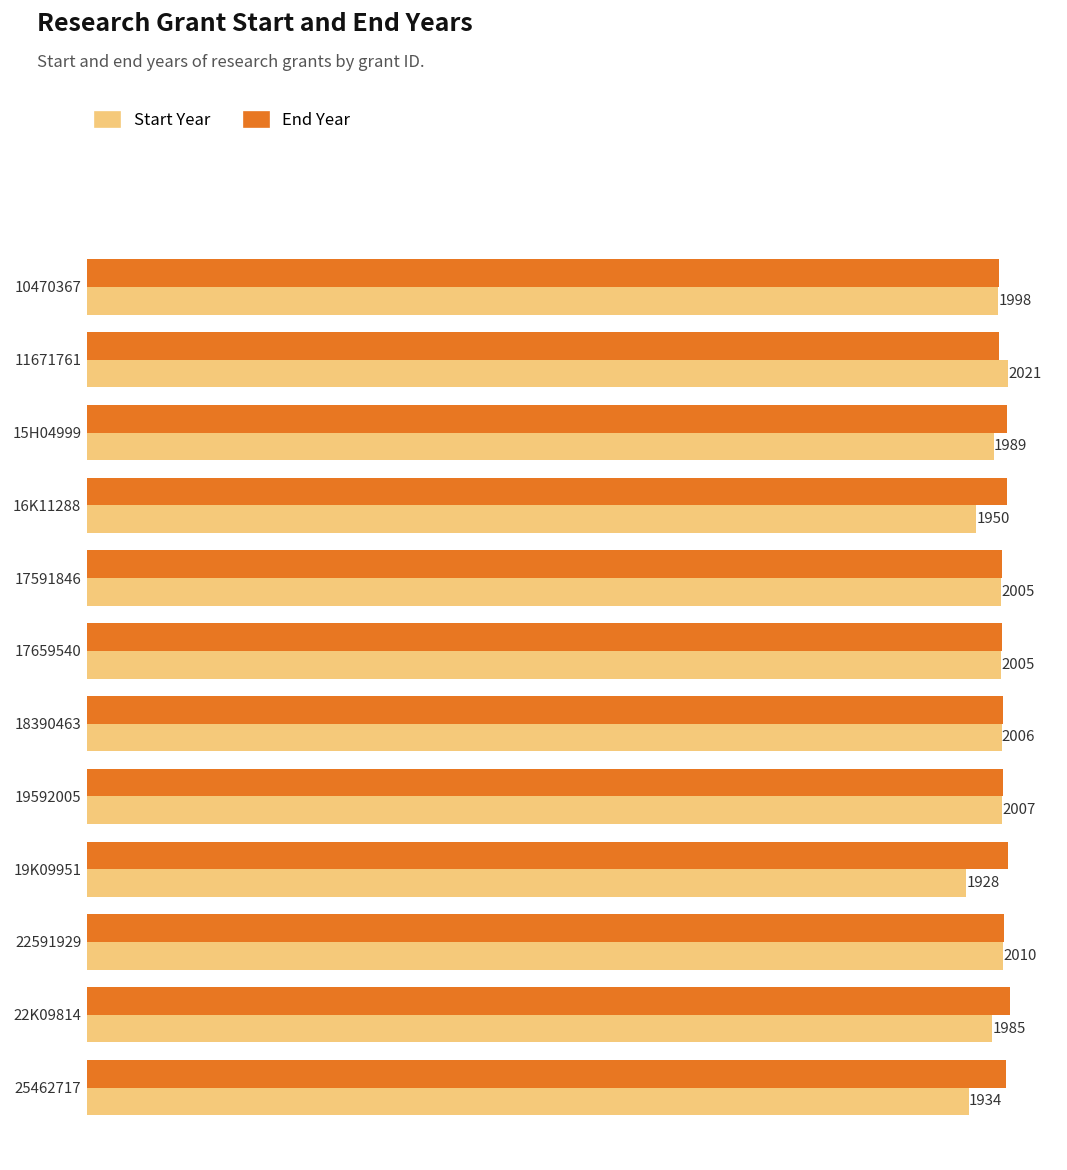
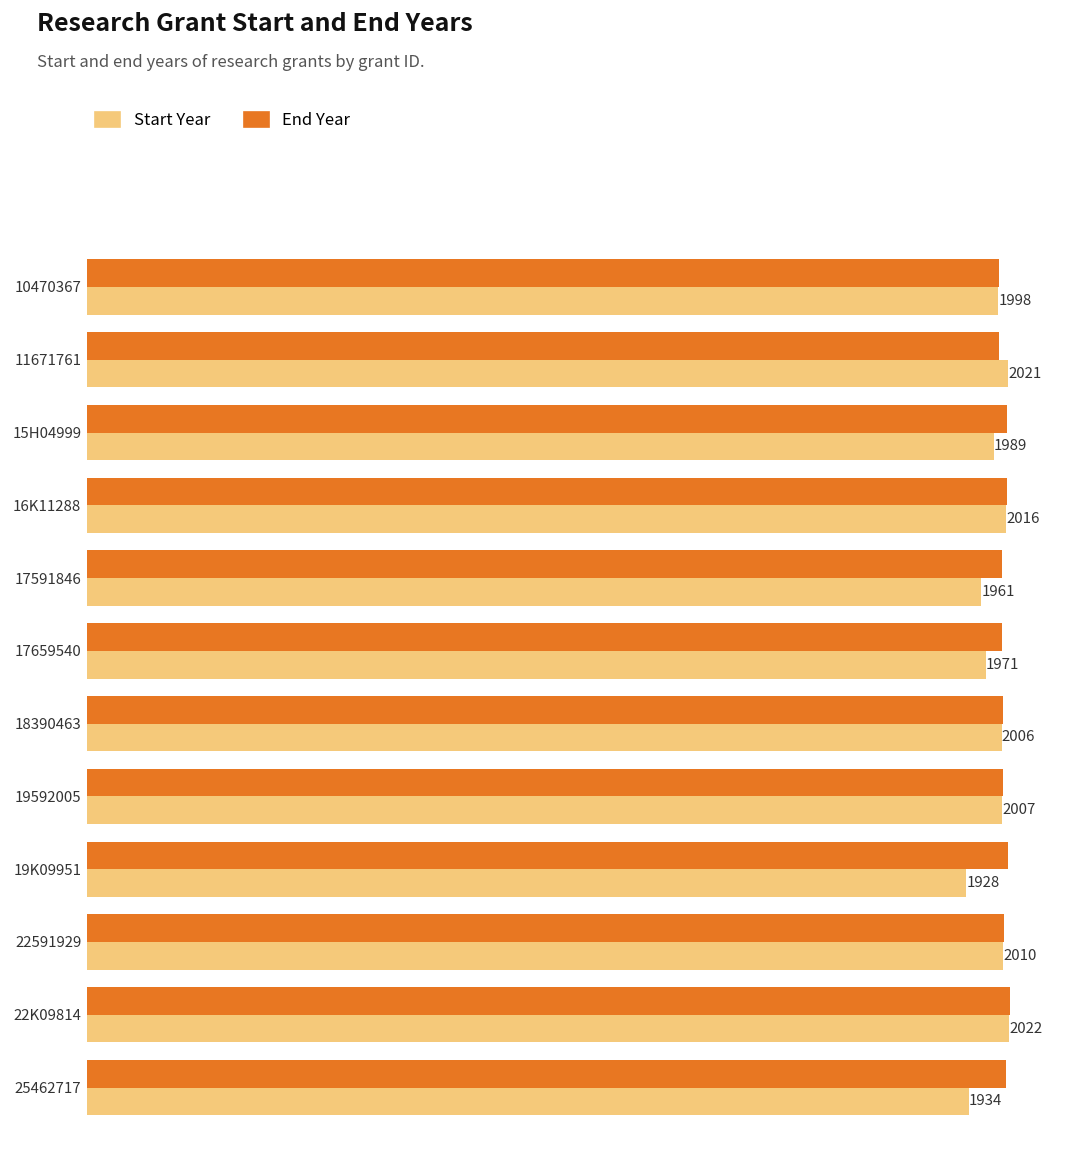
Start Year, 16K11288: 1950 -> 2016
Start Year, 17591846: 2005 -> 1961
Start Year, 17659540: 2005 -> 1971
Start Year, 22K09814: 1985 -> 2022
